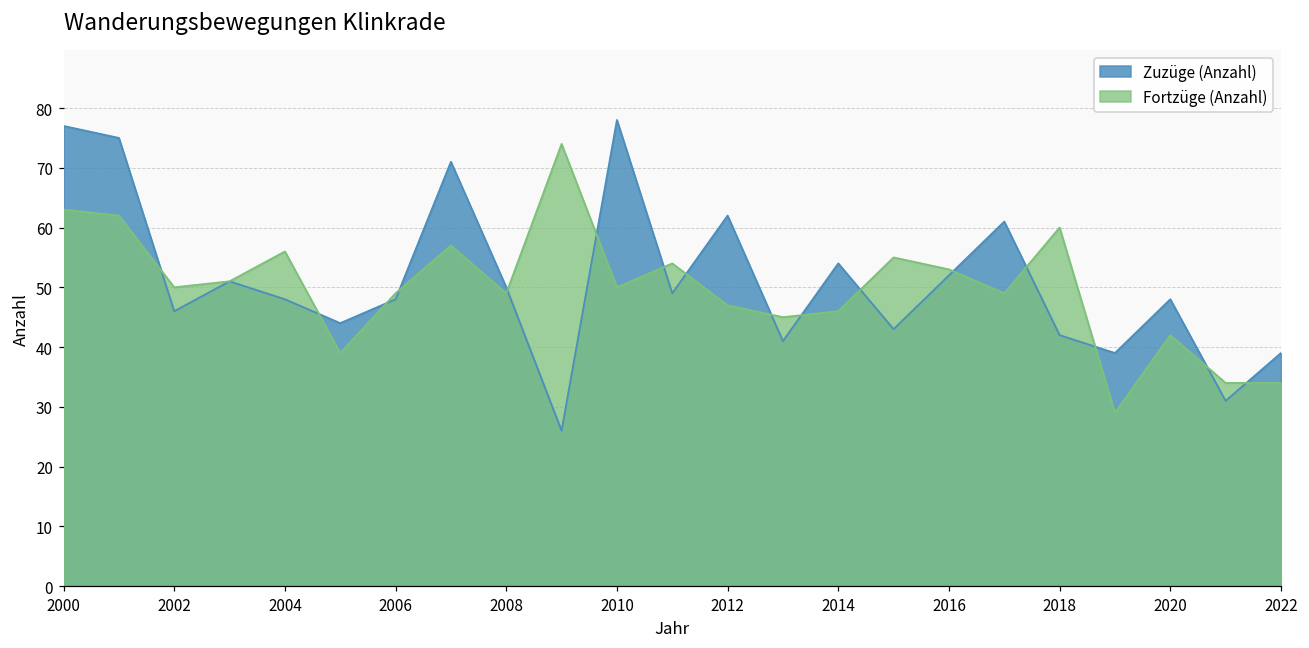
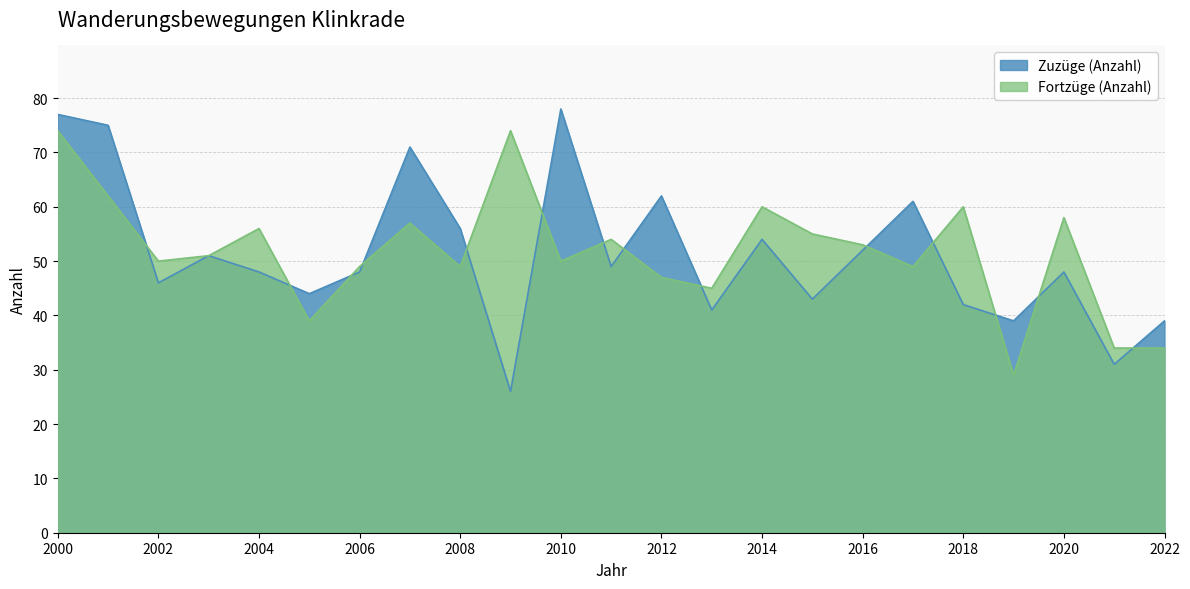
Fortzüge (Anzahl), 2000: 63 -> 74
Zuzüge (Anzahl), 2008: 50 -> 56
Fortzüge (Anzahl), 2014: 46 -> 60
Fortzüge (Anzahl), 2020: 42 -> 58
